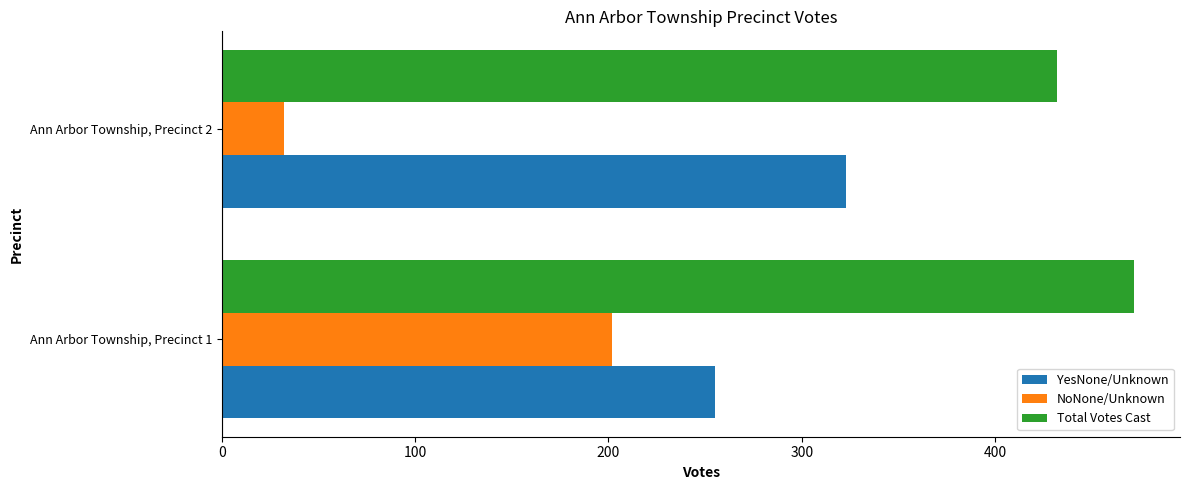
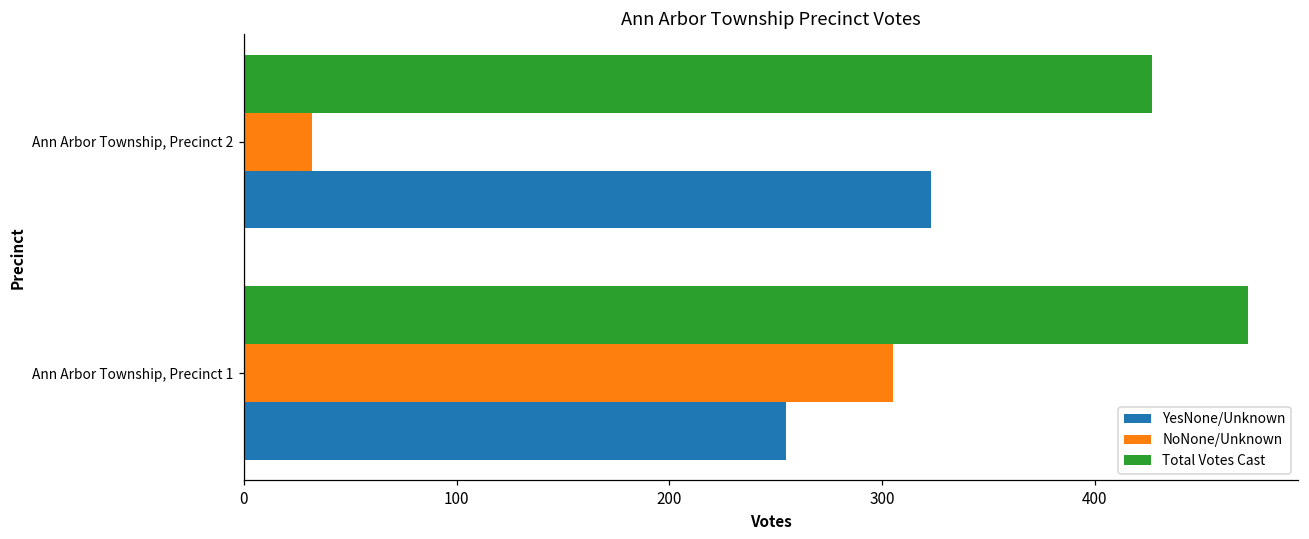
Total Votes Cast, Ann Arbor Township, Precinct 2: 432 -> 427
NoNone/Unknown, Ann Arbor Township, Precinct 1: 202 -> 305
